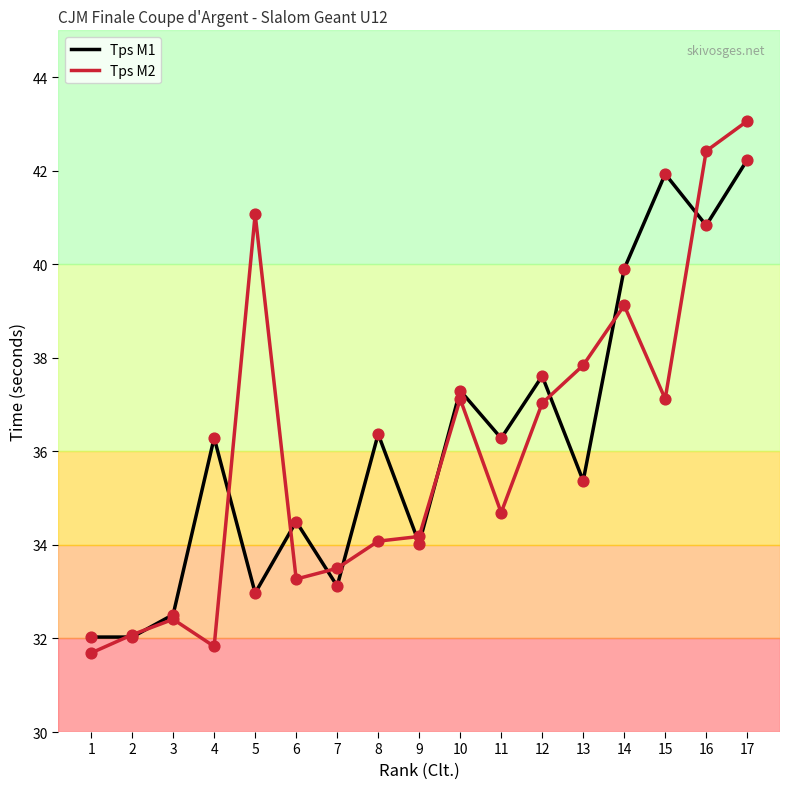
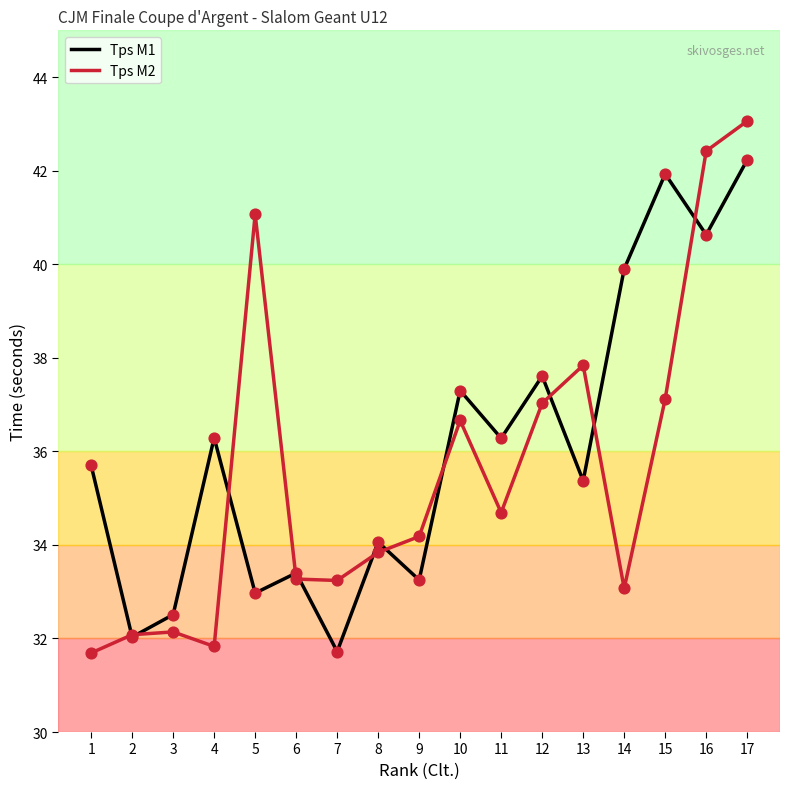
Tps M1, 1: 32.0 -> 35.7
Tps M2, 3: 32.4 -> 32.1
Tps M1, 6: 34.5 -> 33.4
Tps M1, 7: 33.1 -> 31.7
Tps M2, 7: 33.5 -> 33.2
Tps M1, 8: 36.4 -> 34.1
Tps M2, 8: 34.1 -> 33.8
Tps M1, 9: 34.0 -> 33.3
Tps M2, 10: 37.1 -> 36.7
Tps M2, 14: 39.1 -> 33.1
Tps M1, 16: 40.8 -> 40.6
